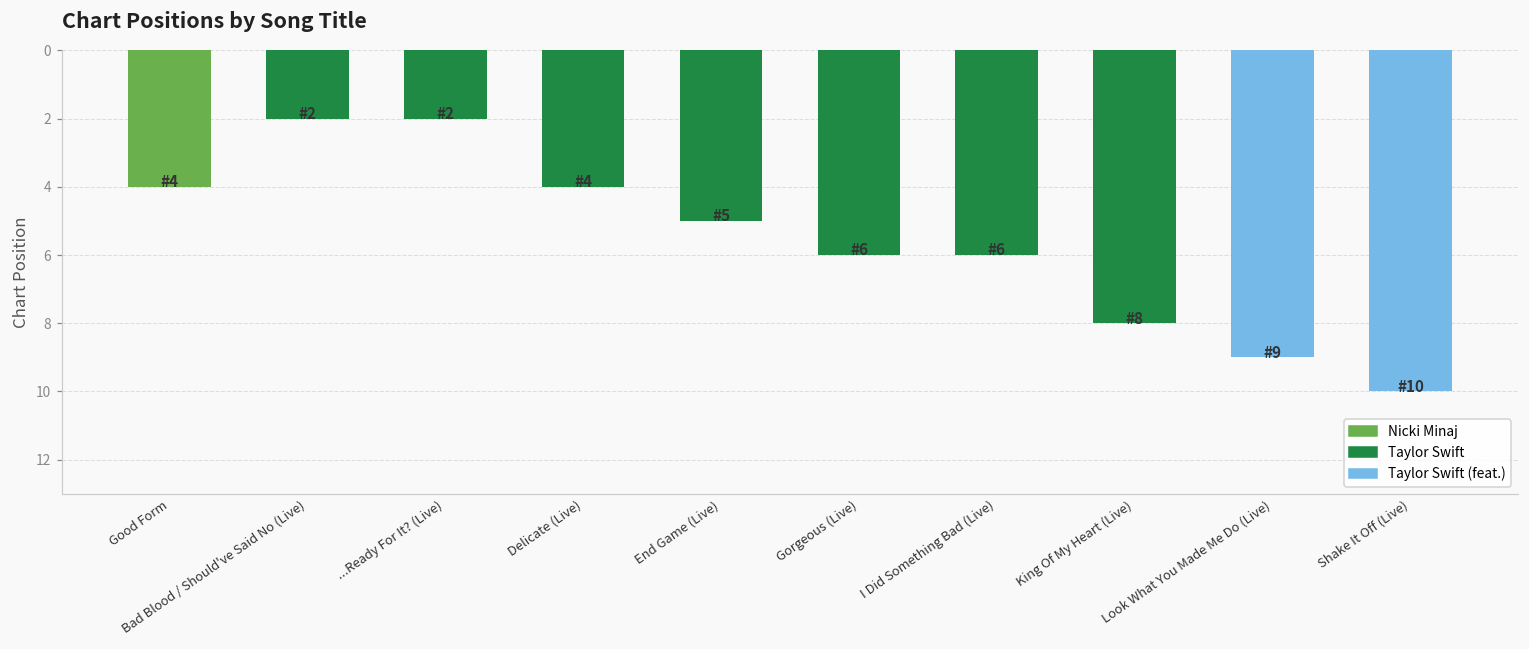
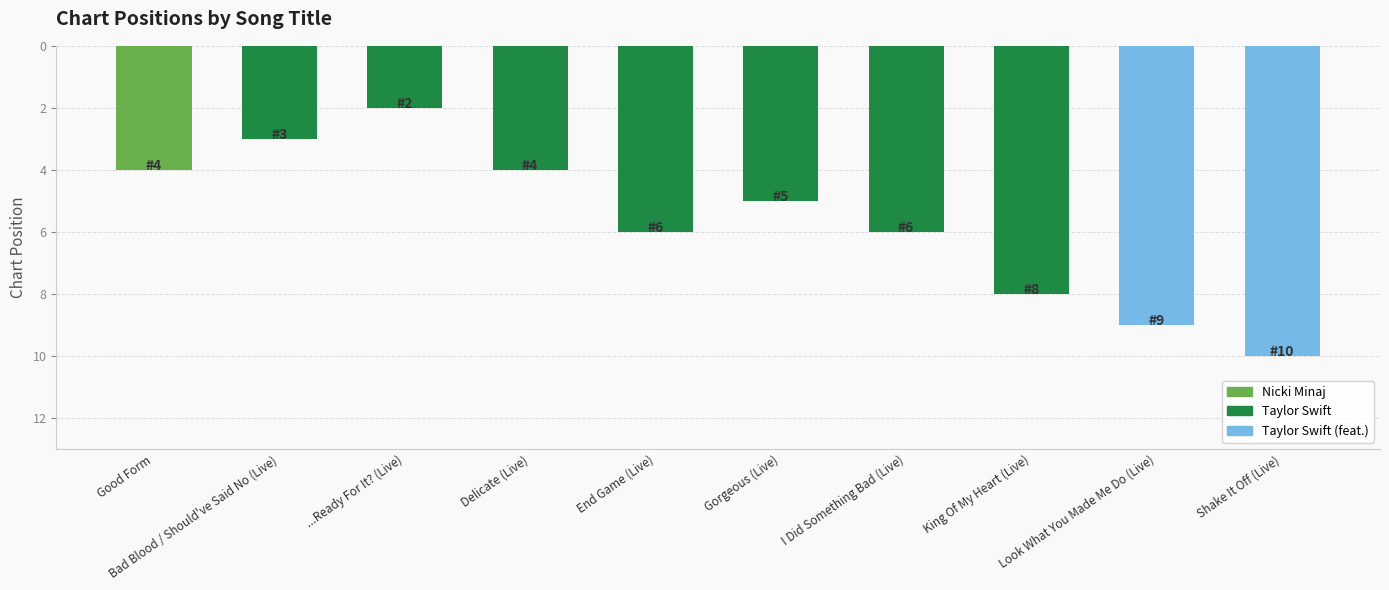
Bad Blood / Should've Said No (Live): 2 -> 3
End Game (Live): 5 -> 6
Gorgeous (Live): 6 -> 5
